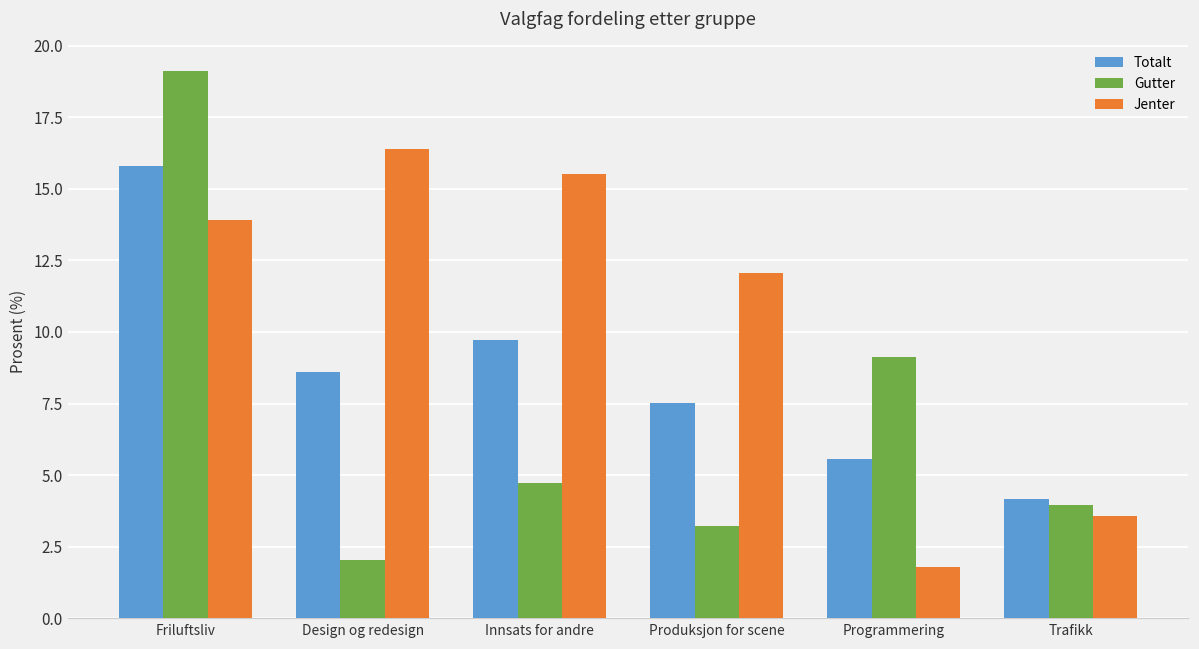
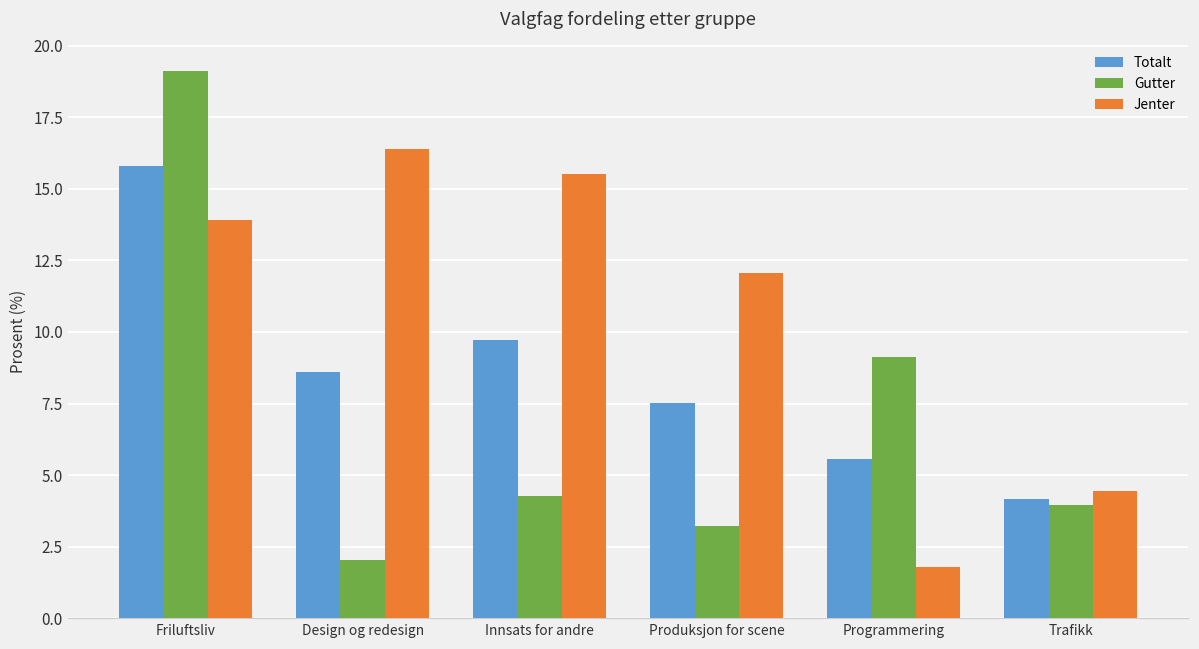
Gutter, Innsats for andre: 4.7 -> 4.3
Jenter, Trafikk: 3.6 -> 4.4
